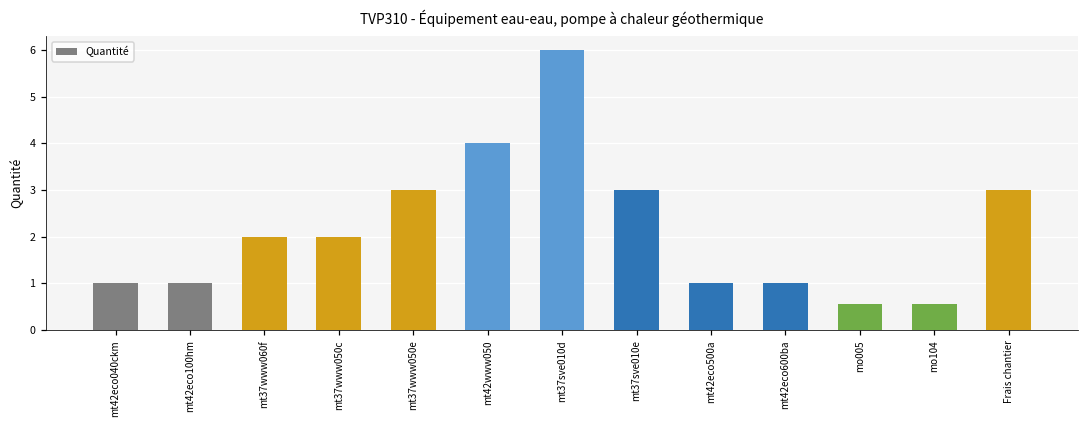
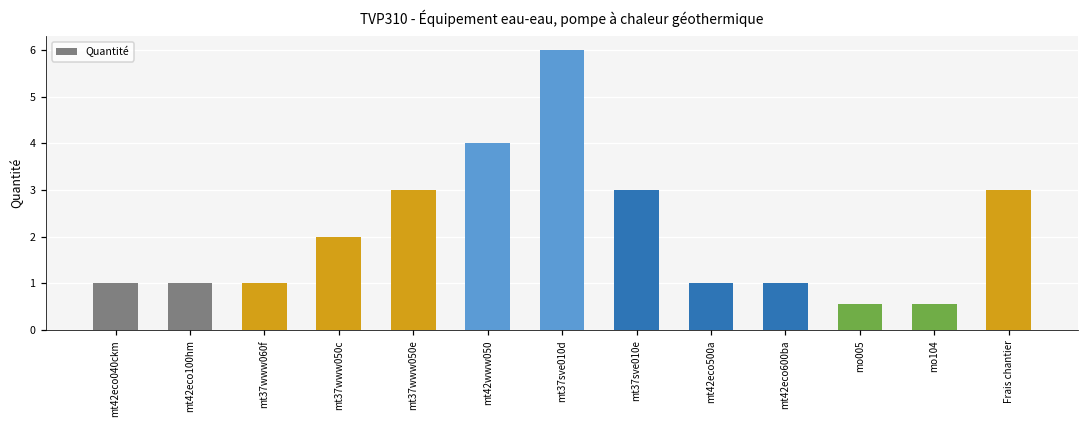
mt37www060f: 2 -> 1
